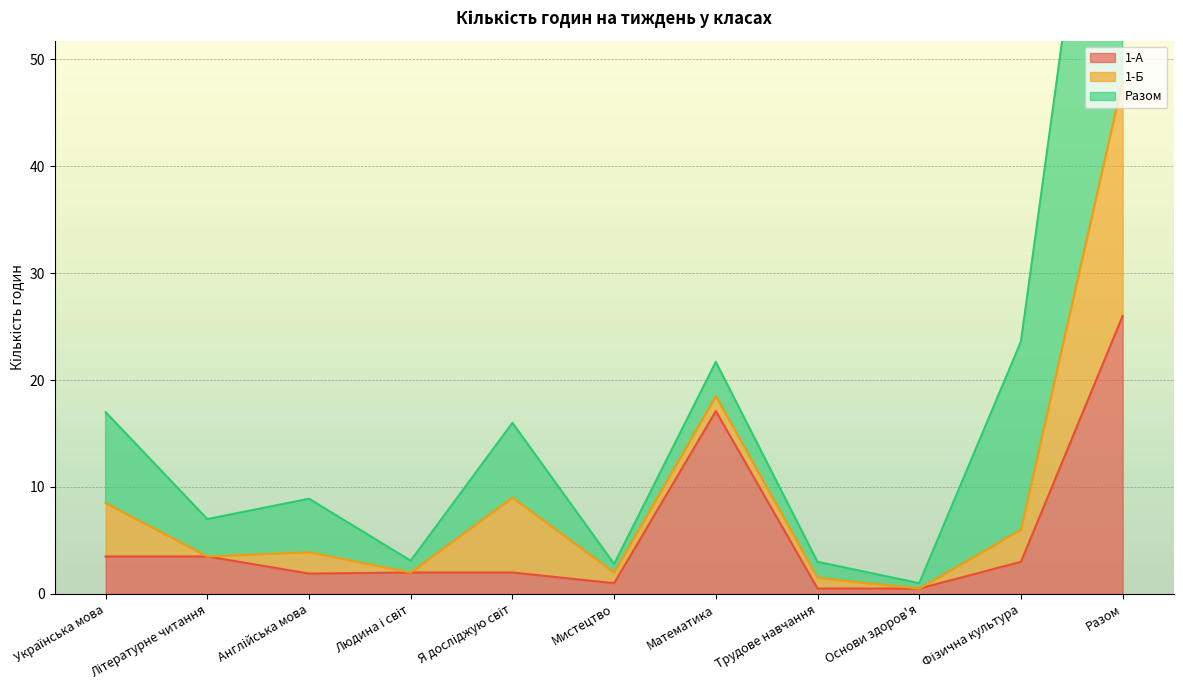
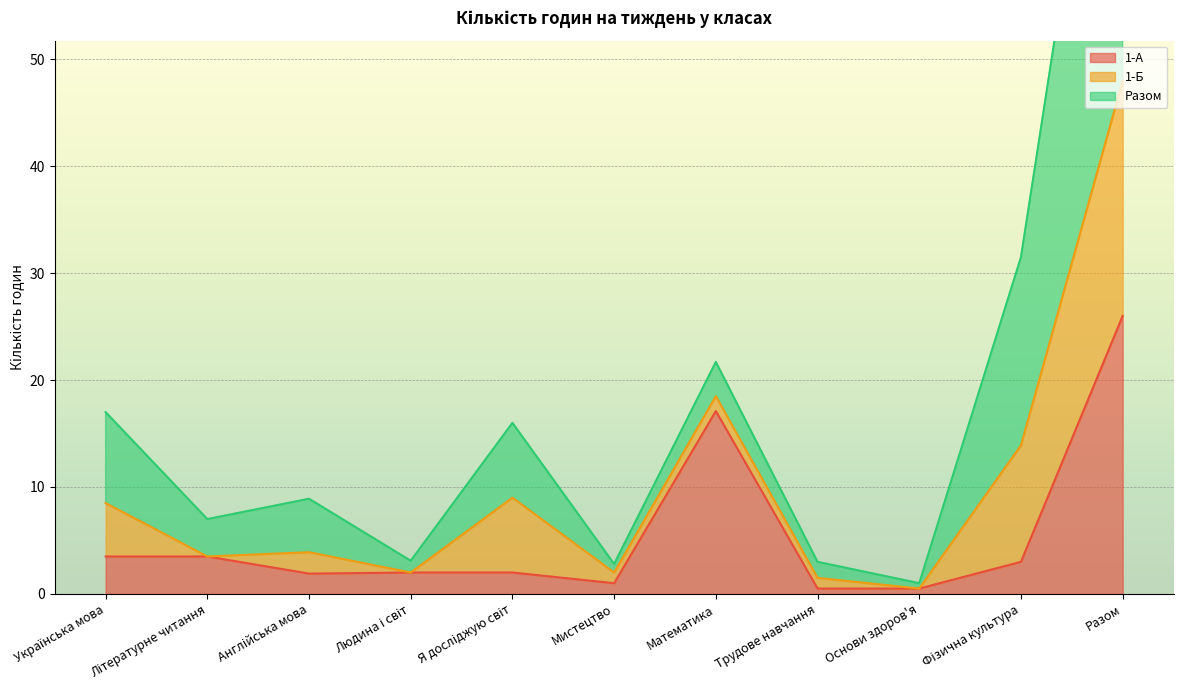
1-Б, Фізична культура: 3.0 -> 10.9
